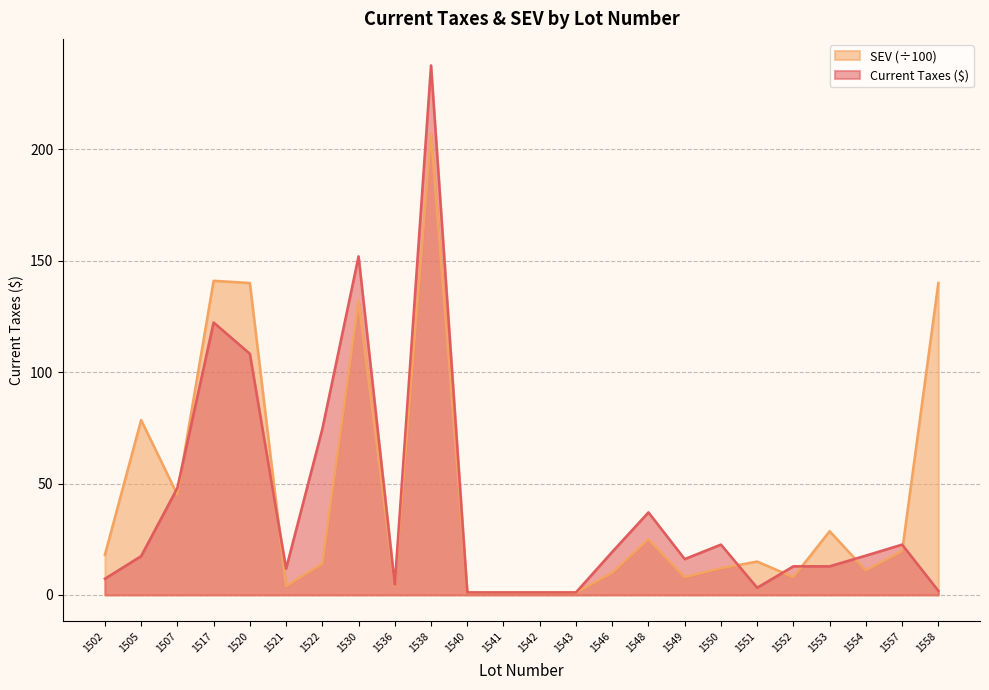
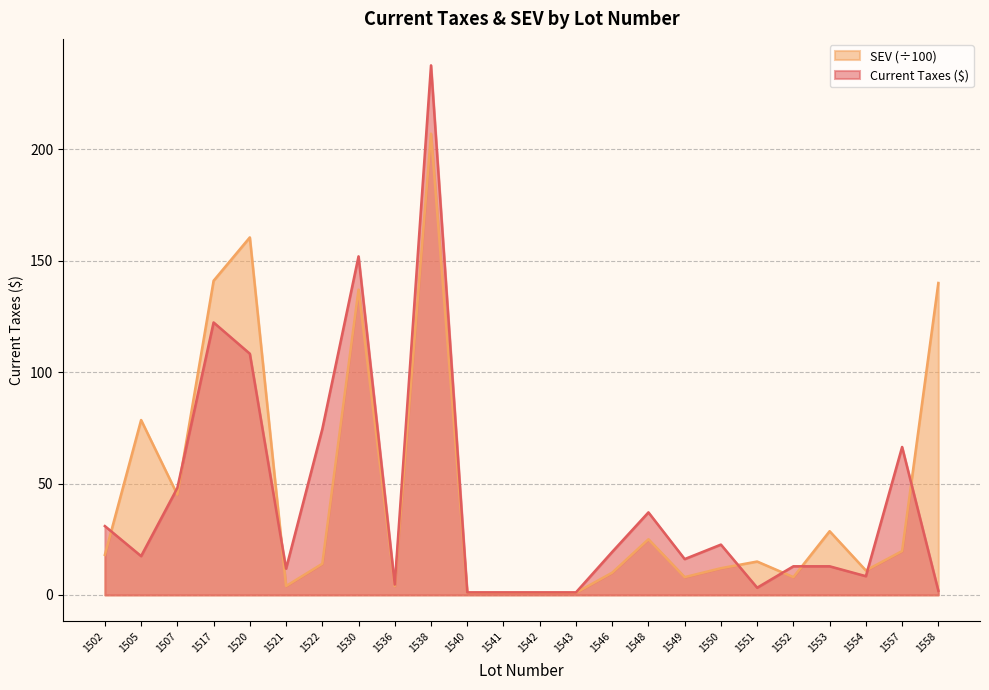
Current Taxes ($), 1502: 7 -> 31
SEV (÷100), 1520: 140 -> 160
SEV (÷100), 1530: 132 -> 137
Current Taxes ($), 1554: 18 -> 8
Current Taxes ($), 1557: 23 -> 66
